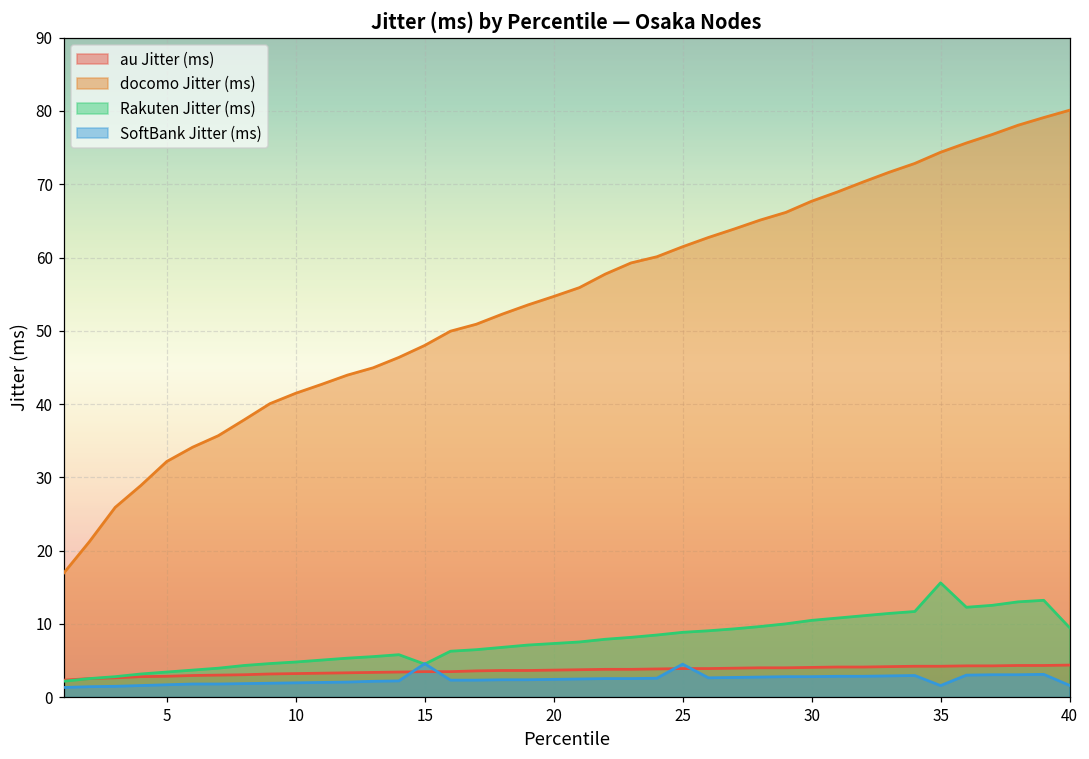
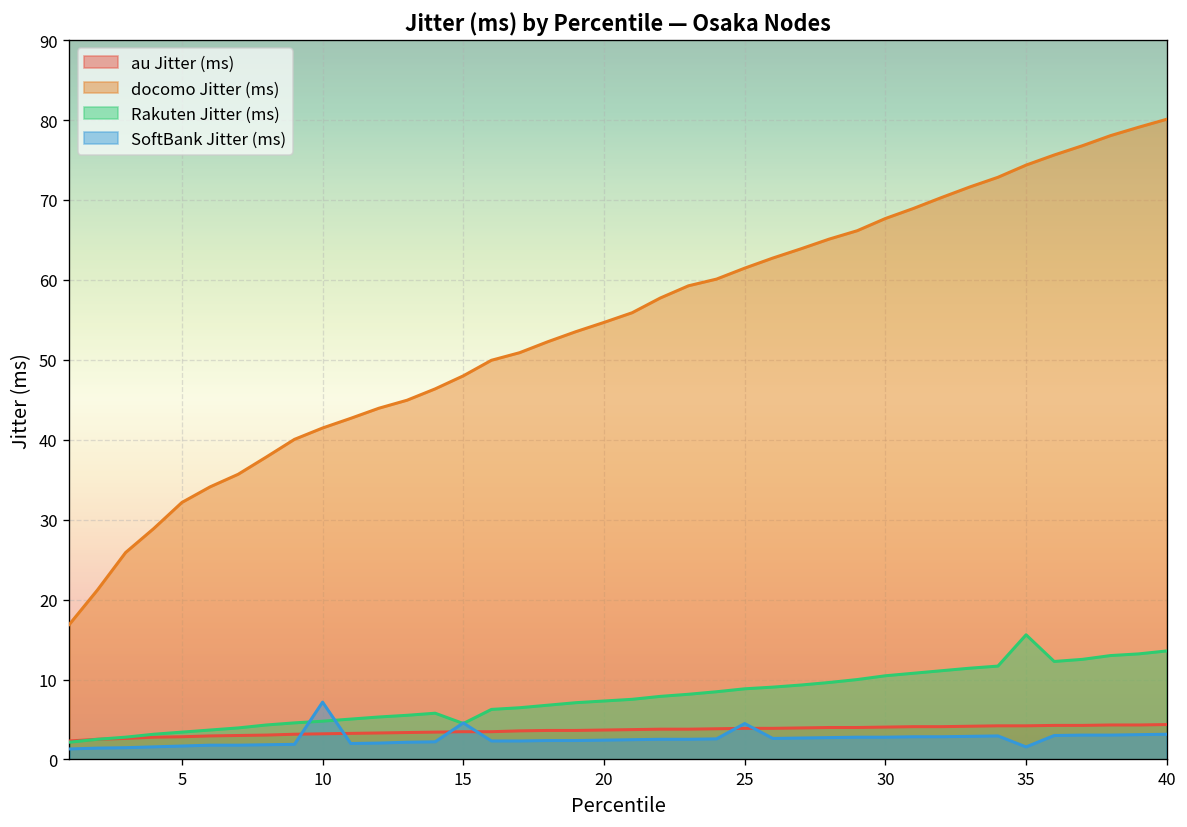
SoftBank Jitter (ms), 10: 2 -> 7
Rakuten Jitter (ms), 40: 9 -> 14
SoftBank Jitter (ms), 40: 2 -> 3
